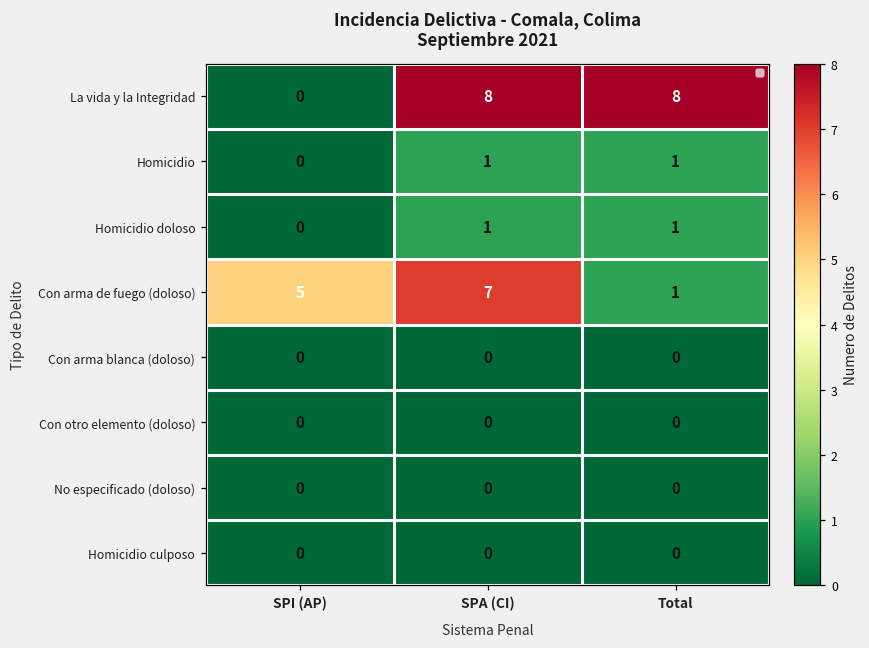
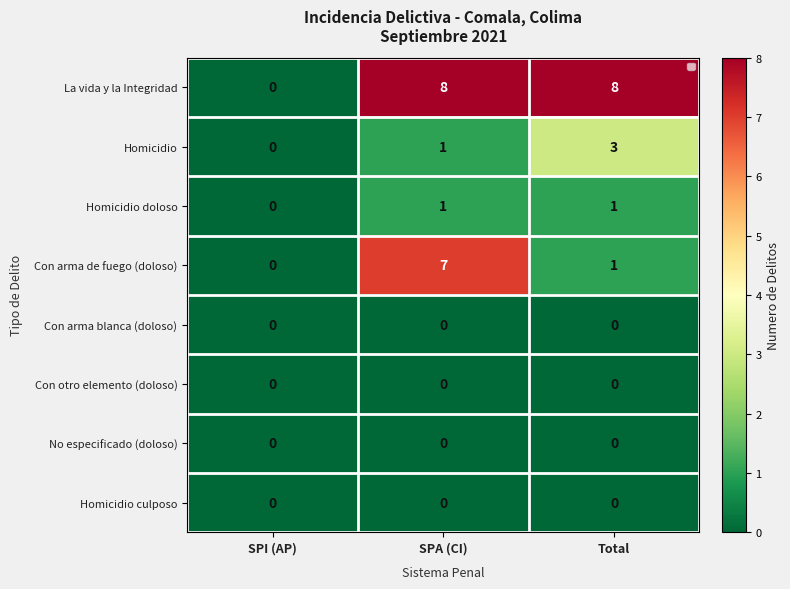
Homicidio, Total: 1 -> 3
Con arma de fuego (doloso), SPI (AP): 5 -> 0
